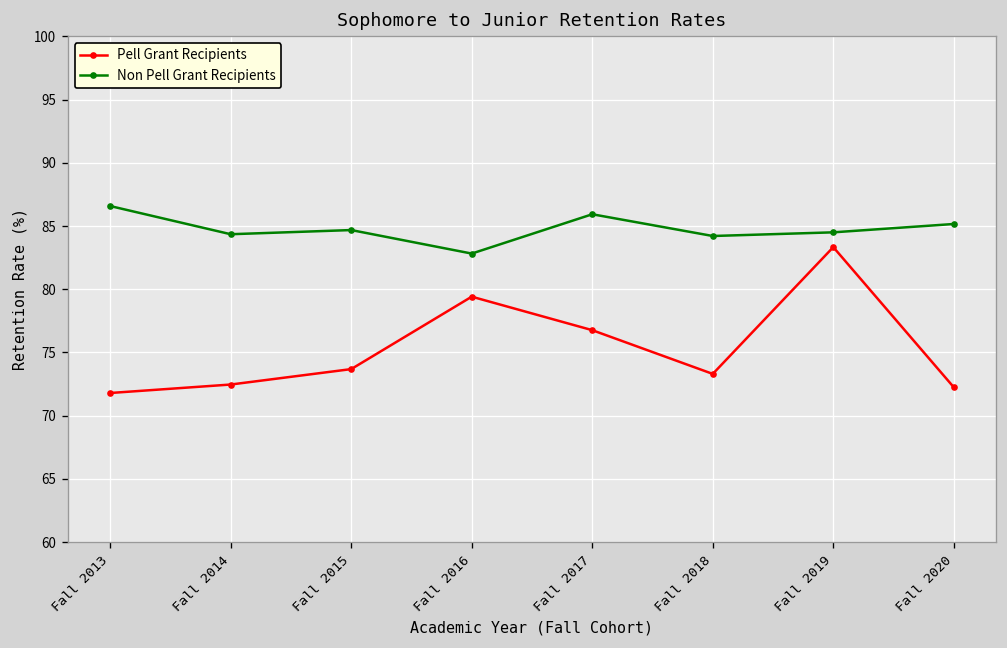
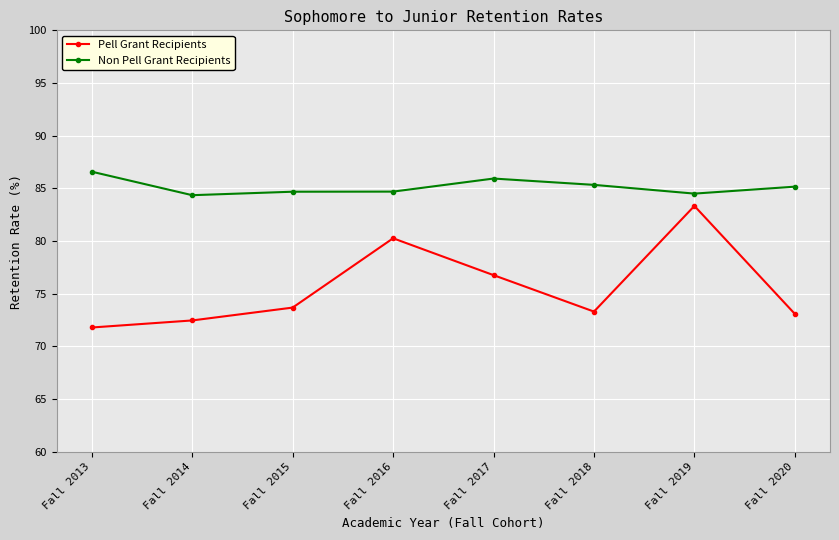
Pell Grant Recipients, Fall 2016: 79.4 -> 80.3
Non Pell Grant Recipients, Fall 2016: 82.8 -> 84.7
Non Pell Grant Recipients, Fall 2018: 84.2 -> 85.3
Pell Grant Recipients, Fall 2020: 72.2 -> 73.1
